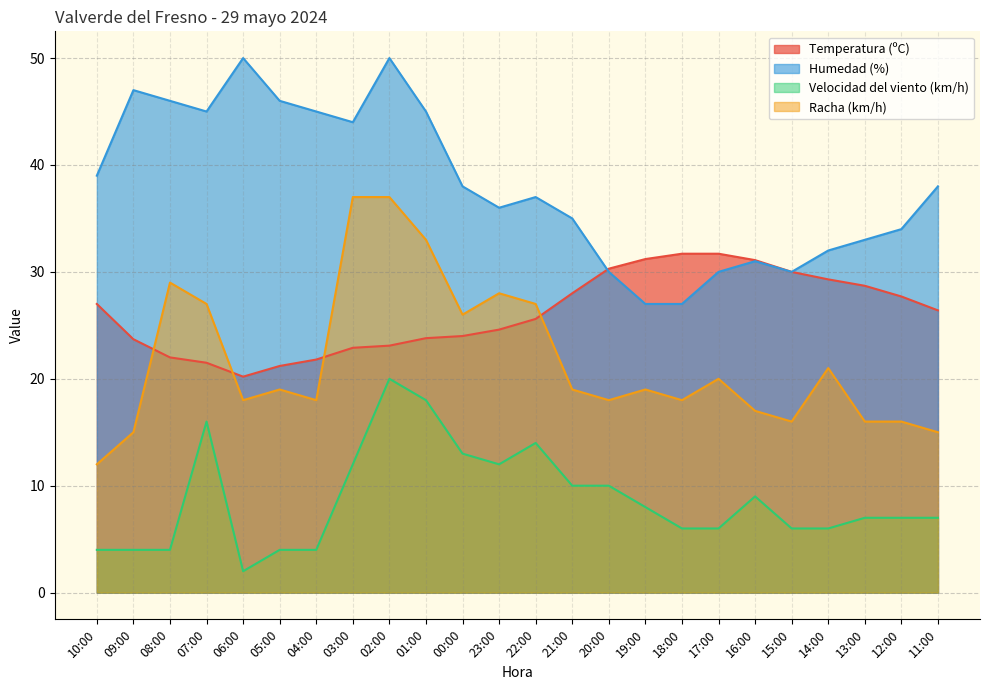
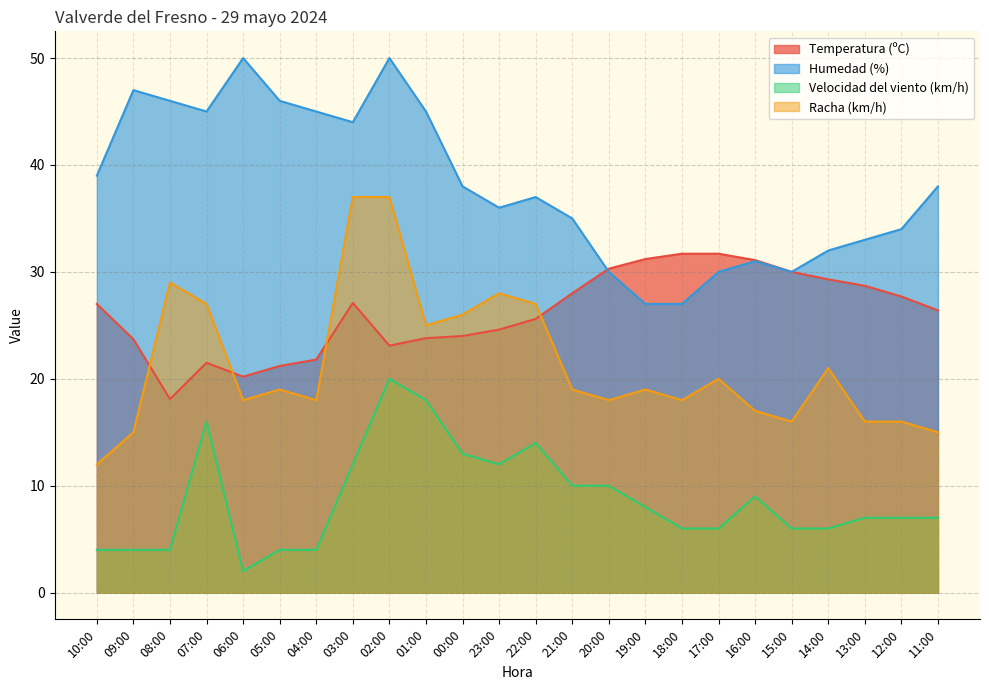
Temperatura (ºC), 08:00: 22.0 -> 18.1
Temperatura (ºC), 03:00: 22.9 -> 27.1
Racha (km/h), 01:00: 33 -> 25
